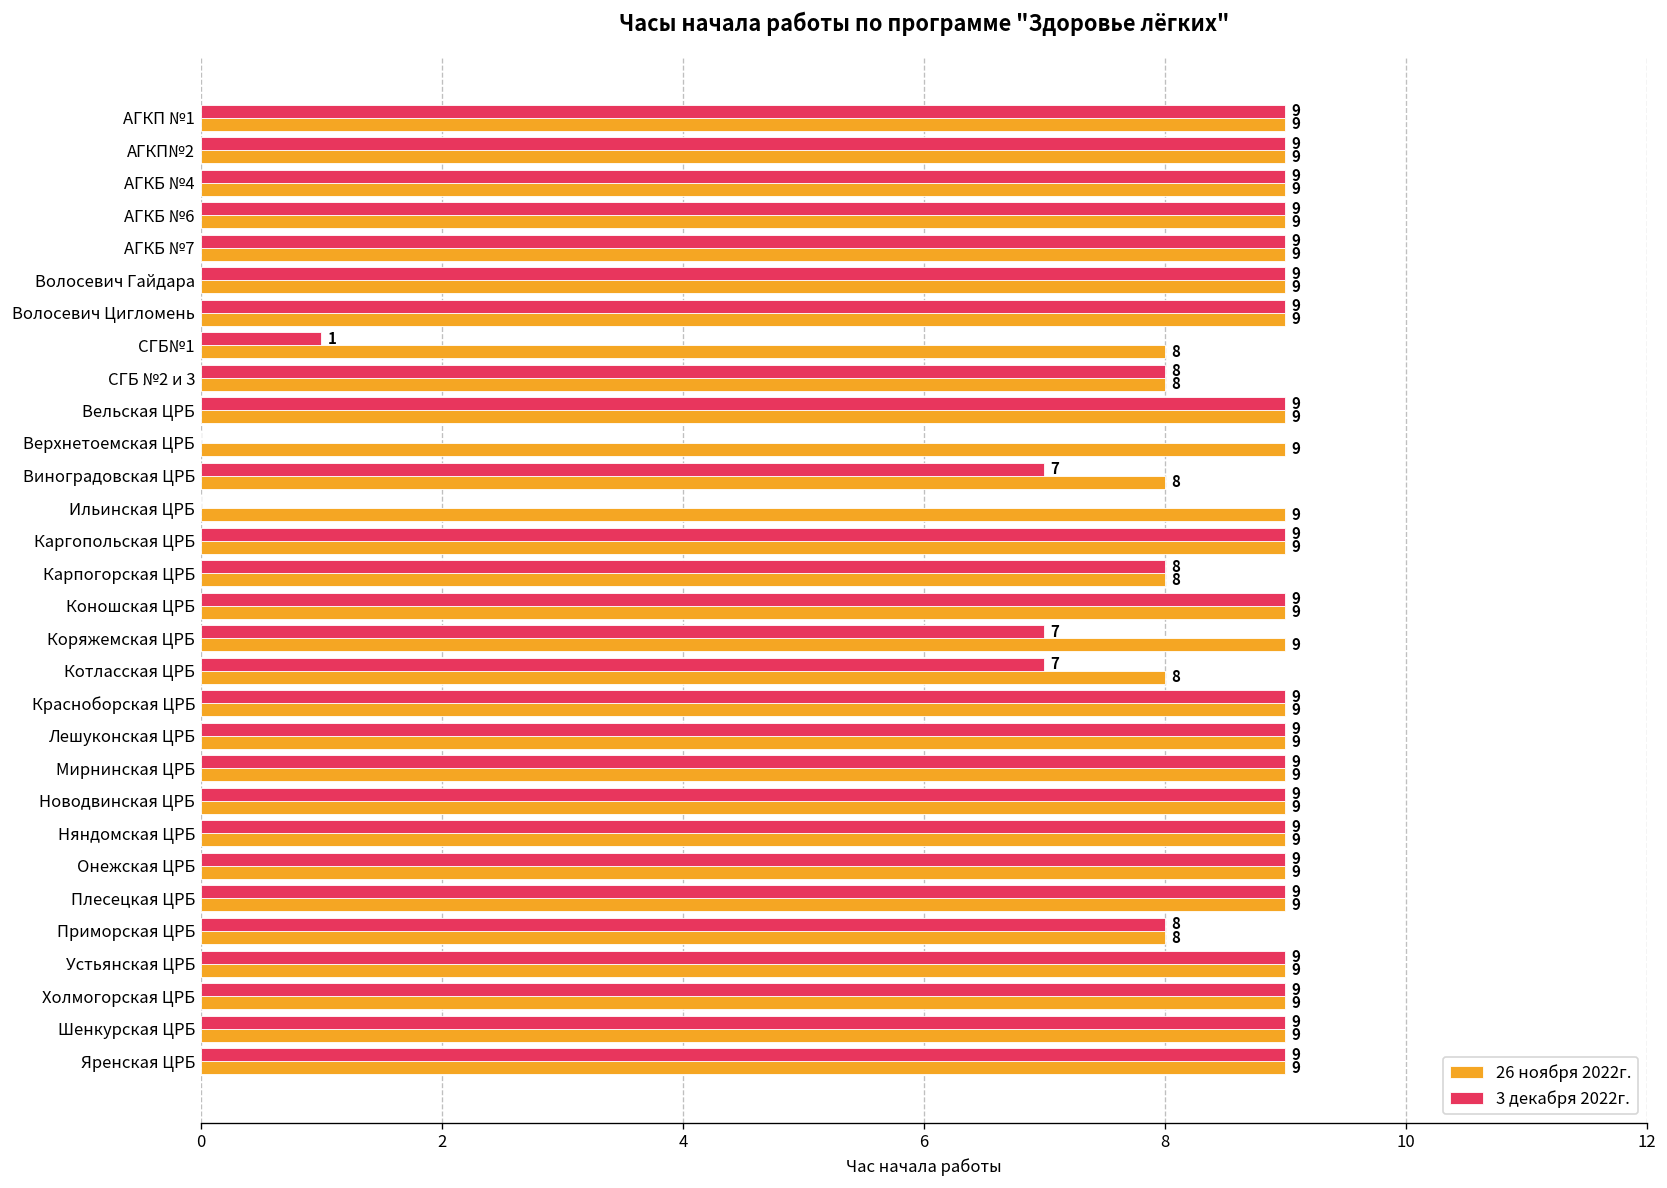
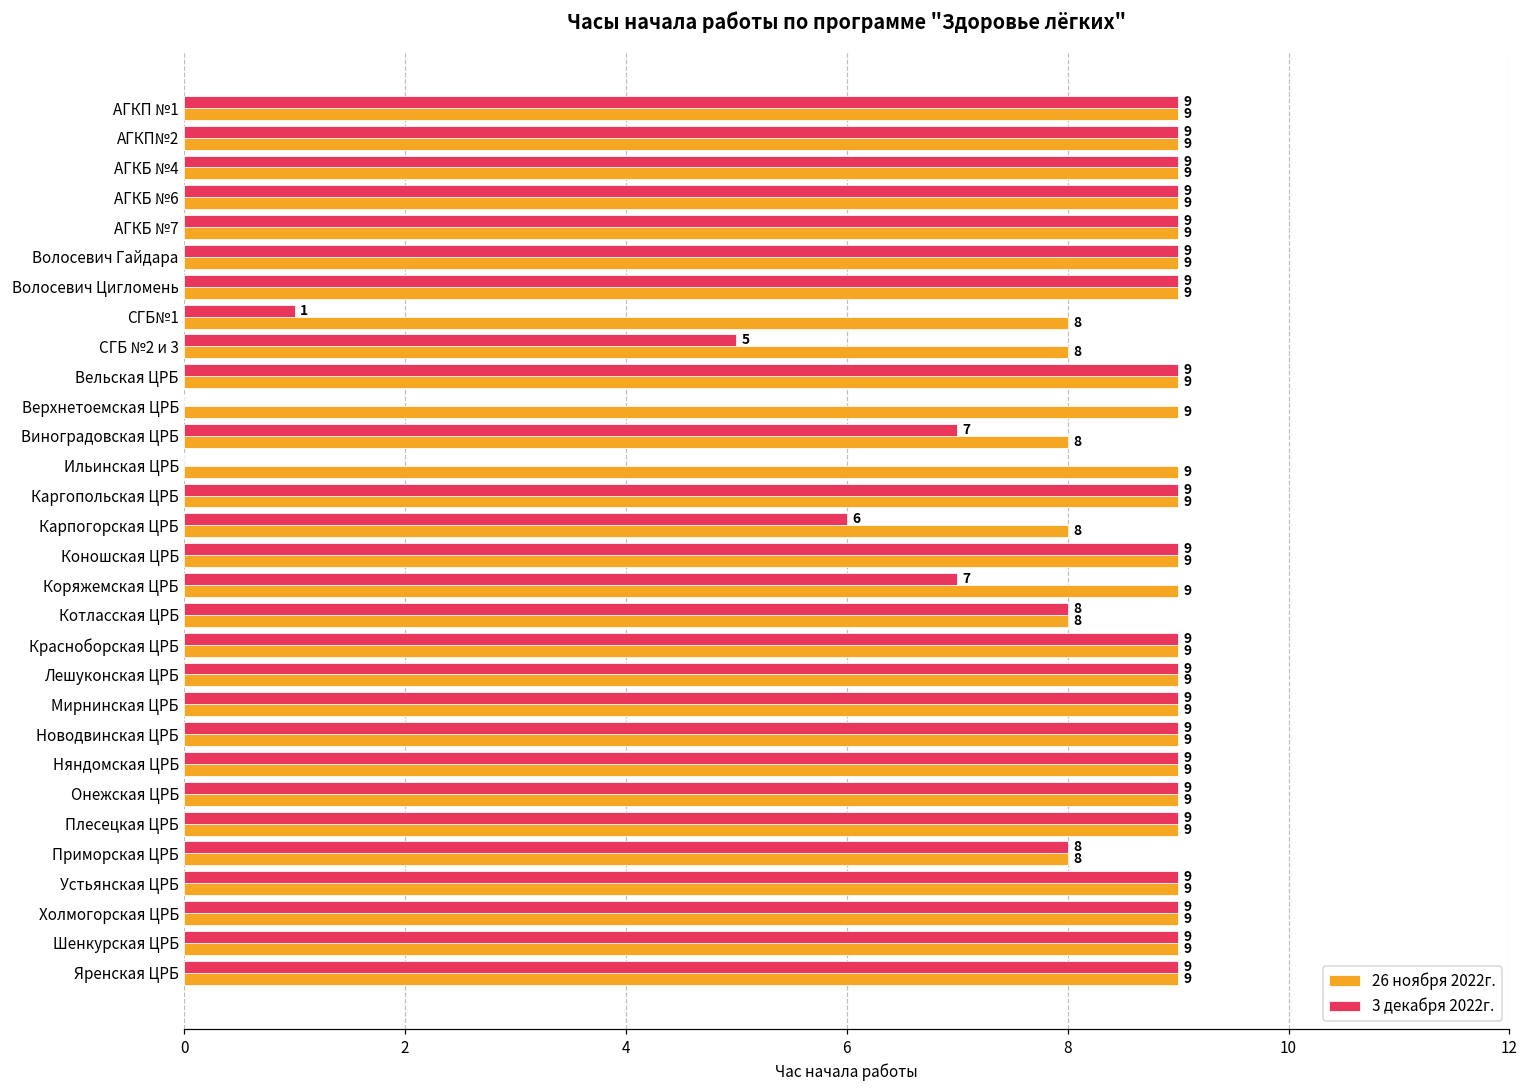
3 декабря 2022г., СГБ №2 и 3: 8 -> 5
3 декабря 2022г., Карпогорская ЦРБ: 8 -> 6
3 декабря 2022г., Котласская ЦРБ: 7 -> 8
